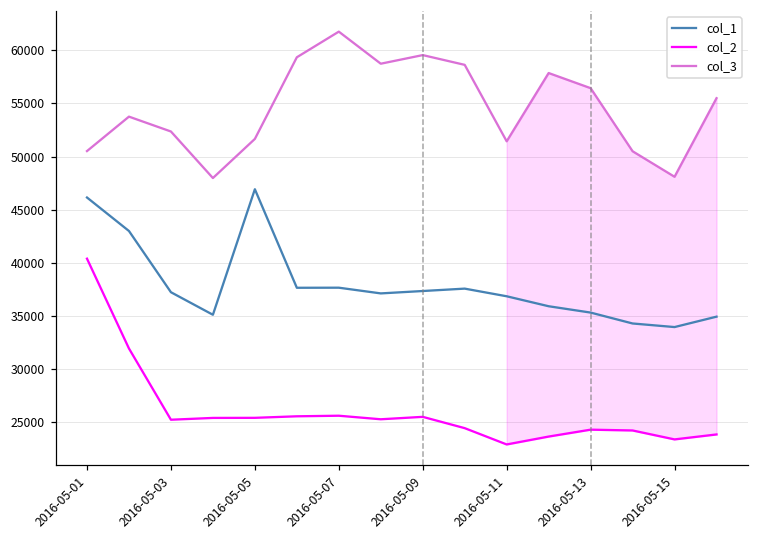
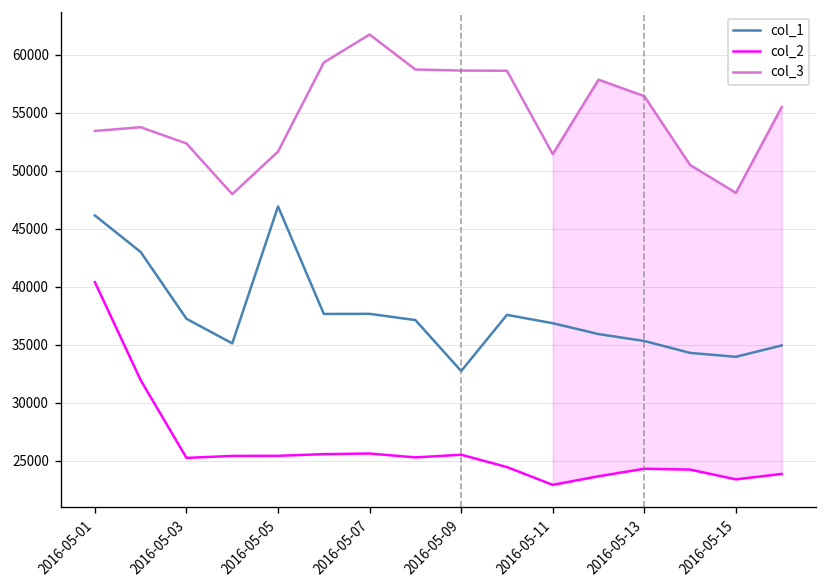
col_3, 2016-05-01: 51000 -> 53000
col_1, 2016-05-09: 37000 -> 33000
col_3, 2016-05-09: 60000 -> 59000
